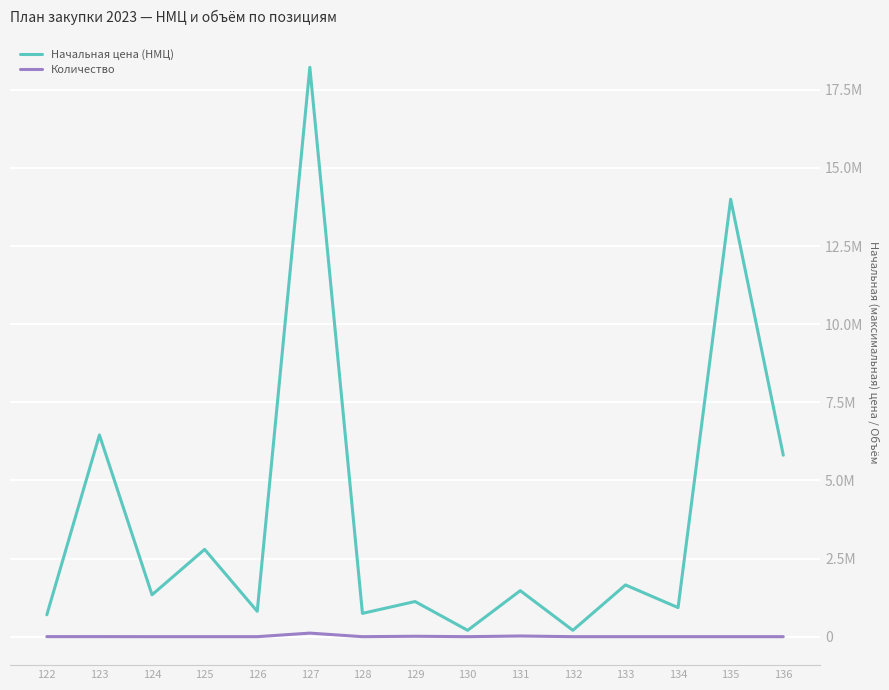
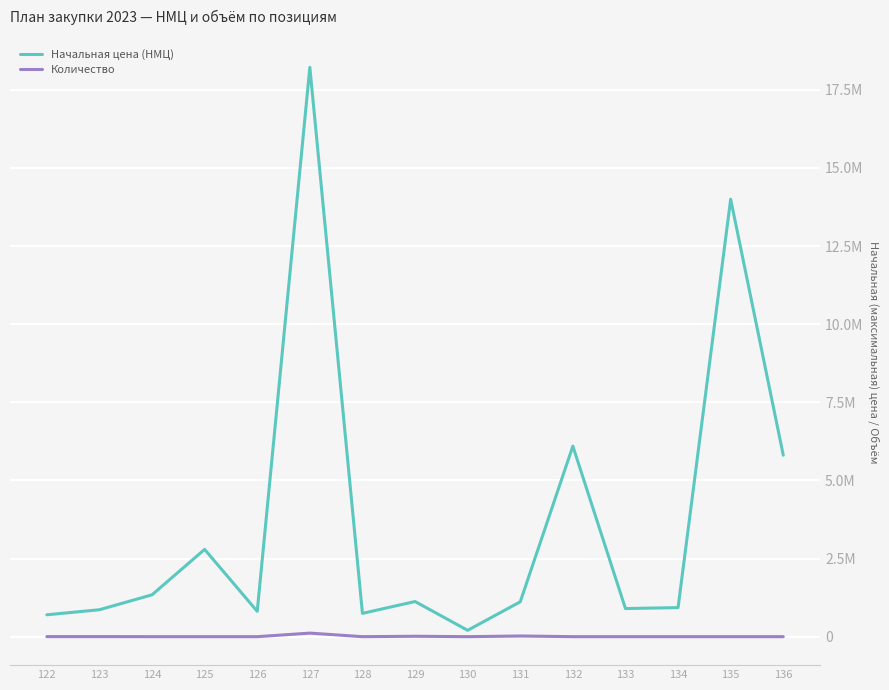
Начальная цена (НМЦ), 123: 6500000 -> 900000
Начальная цена (НМЦ), 131: 1500000 -> 1100000
Начальная цена (НМЦ), 132: 200000 -> 6100000
Начальная цена (НМЦ), 133: 1700000 -> 900000
